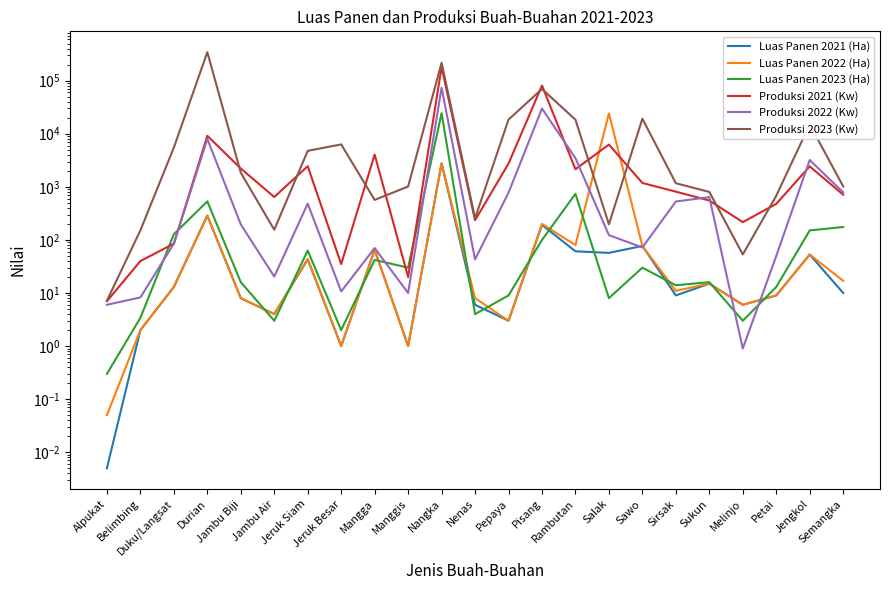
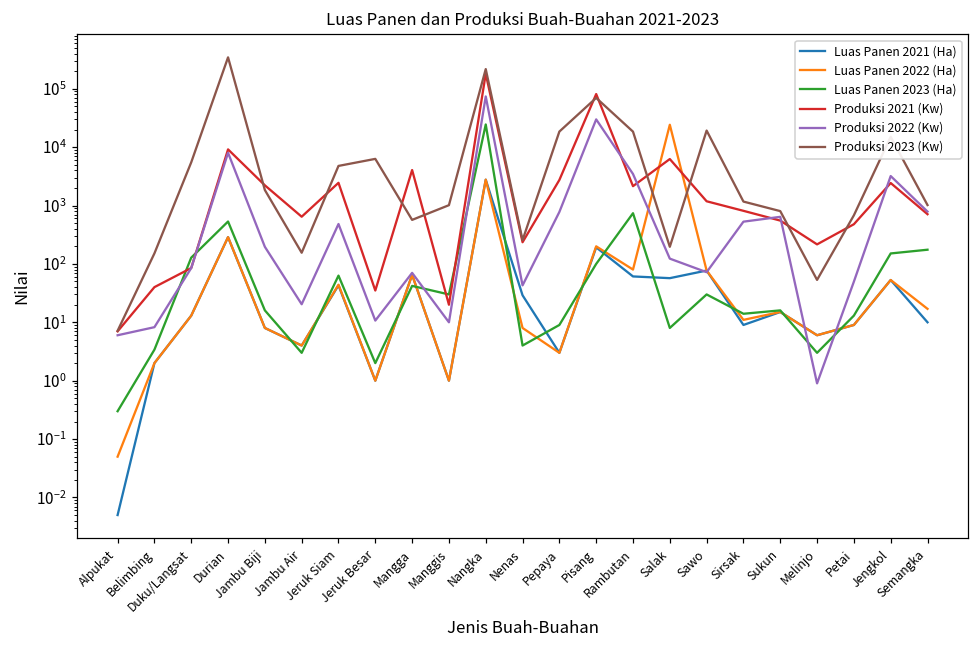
Luas Panen 2021 (Ha), Nenas: 6 -> 30
